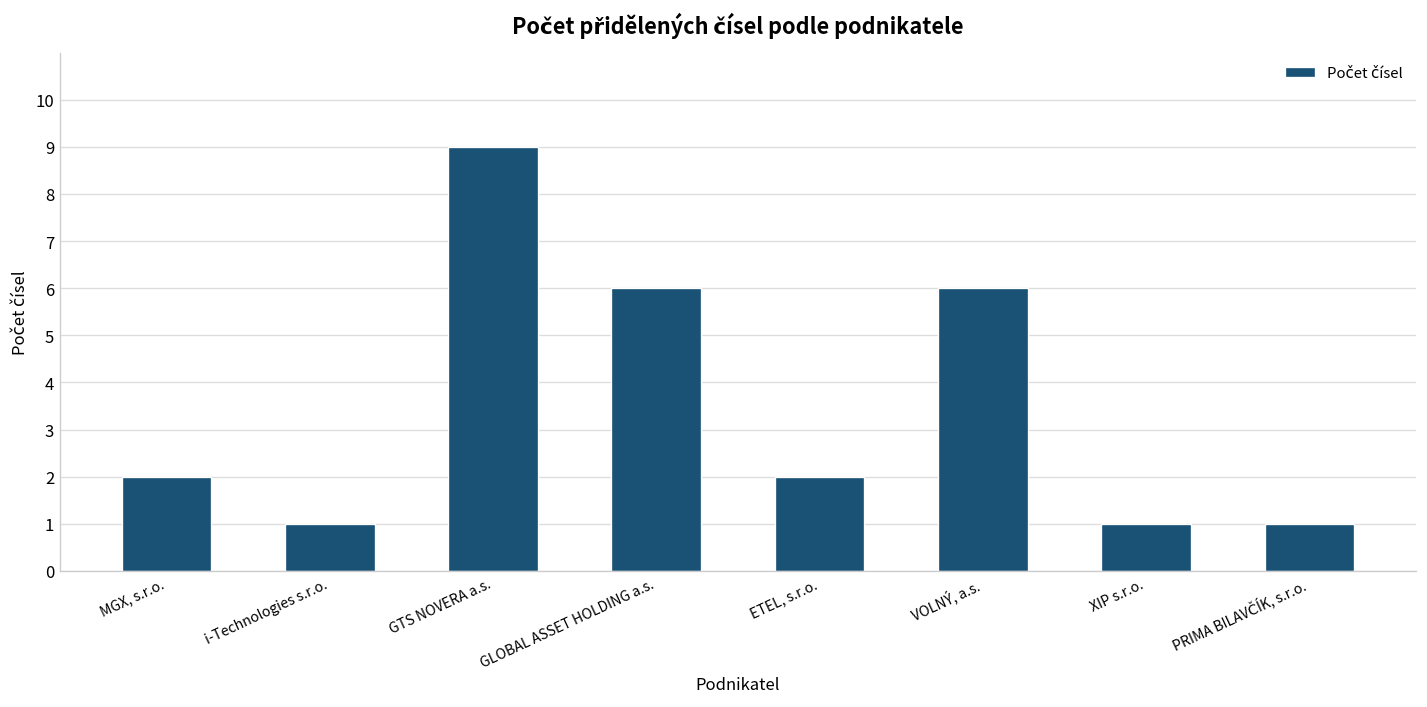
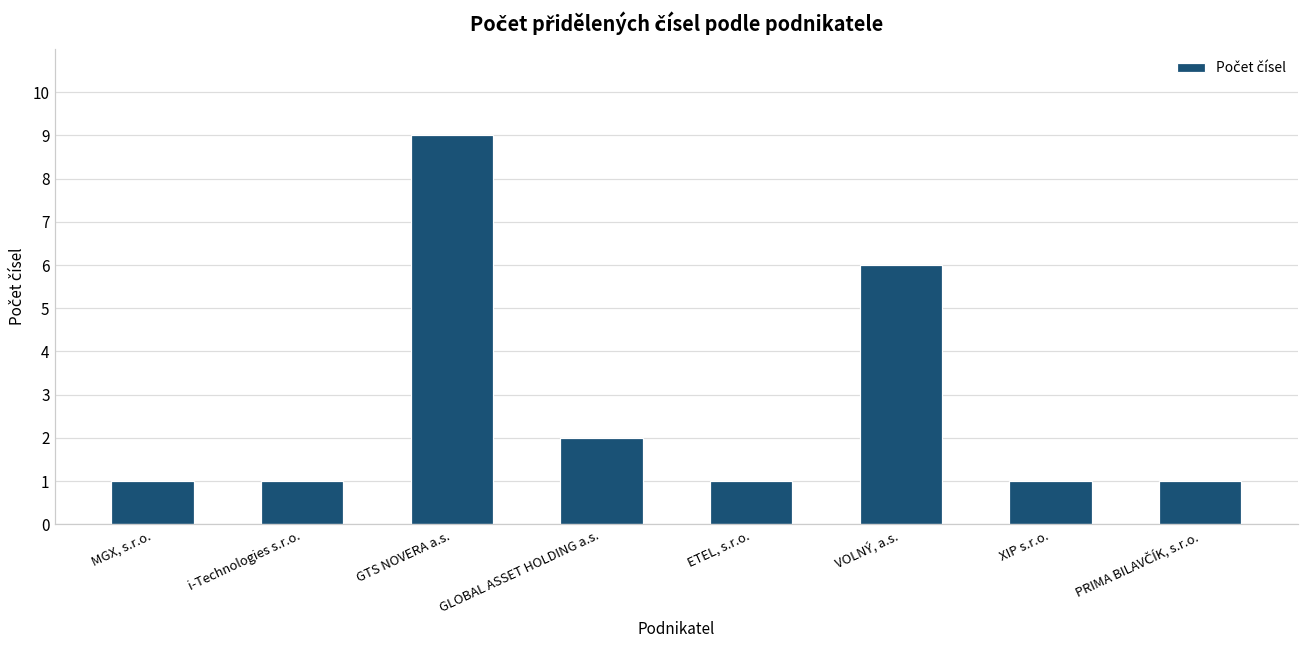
MGX, s.r.o.: 2 -> 1
GLOBAL ASSET HOLDING a.s.: 6 -> 2
ETEL, s.r.o.: 2 -> 1
